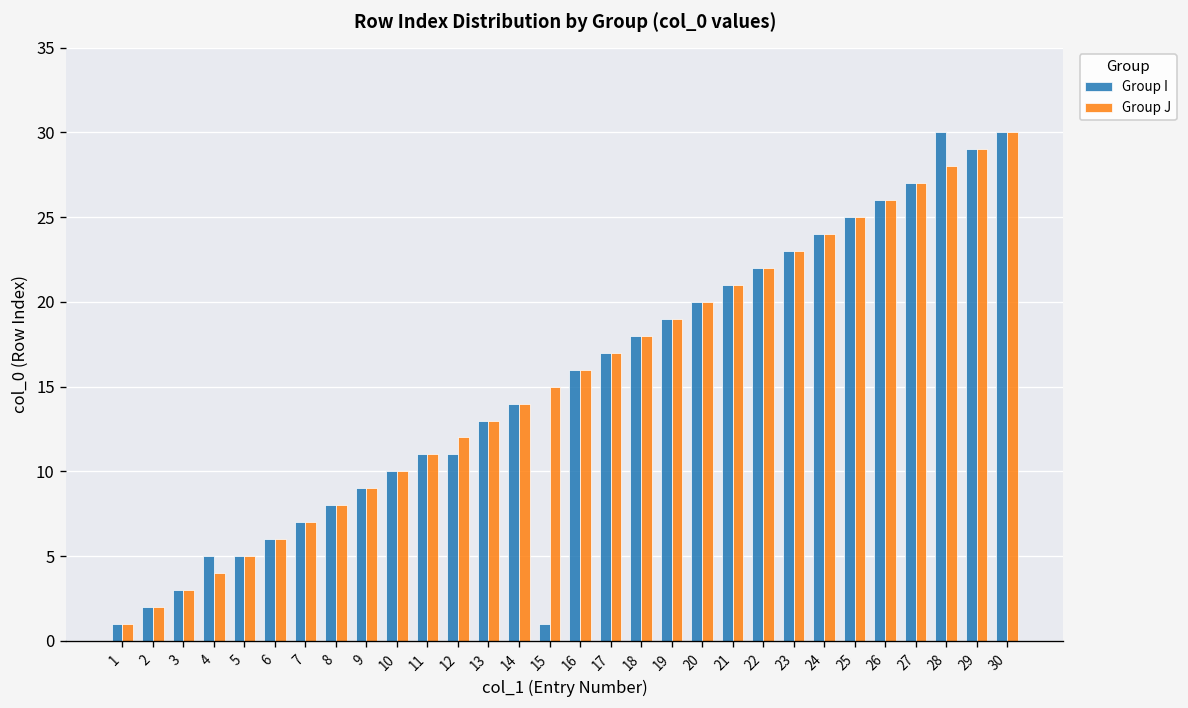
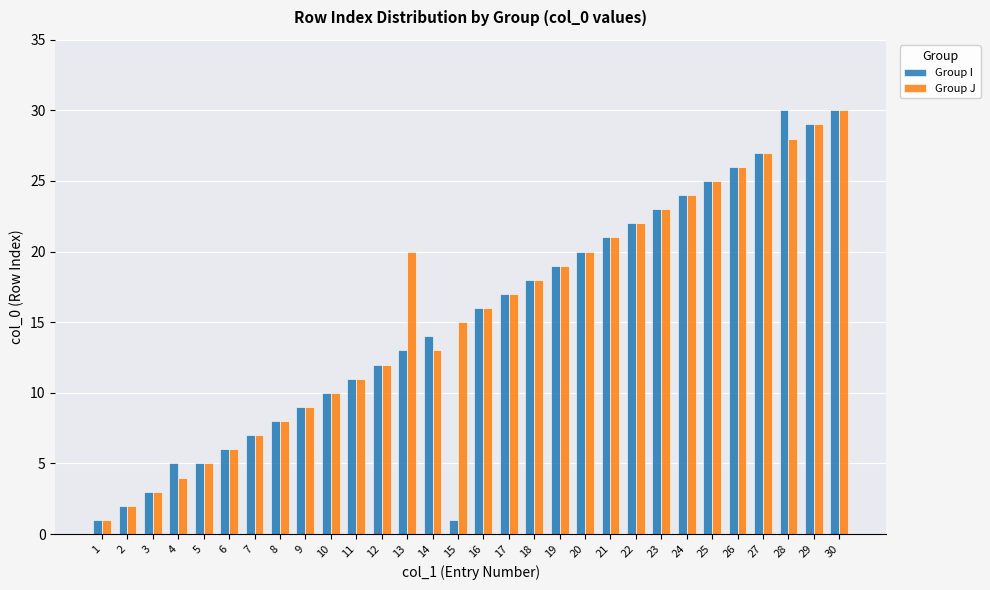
Group I, 12: 11 -> 12
Group J, 13: 13 -> 20
Group J, 14: 14 -> 13
